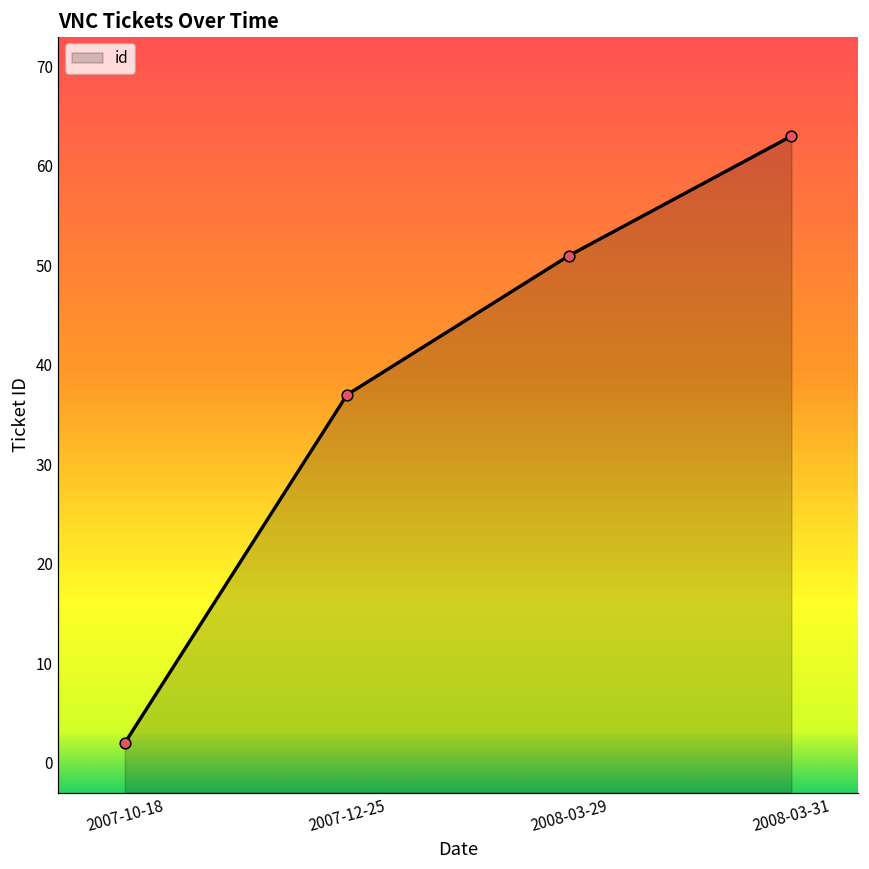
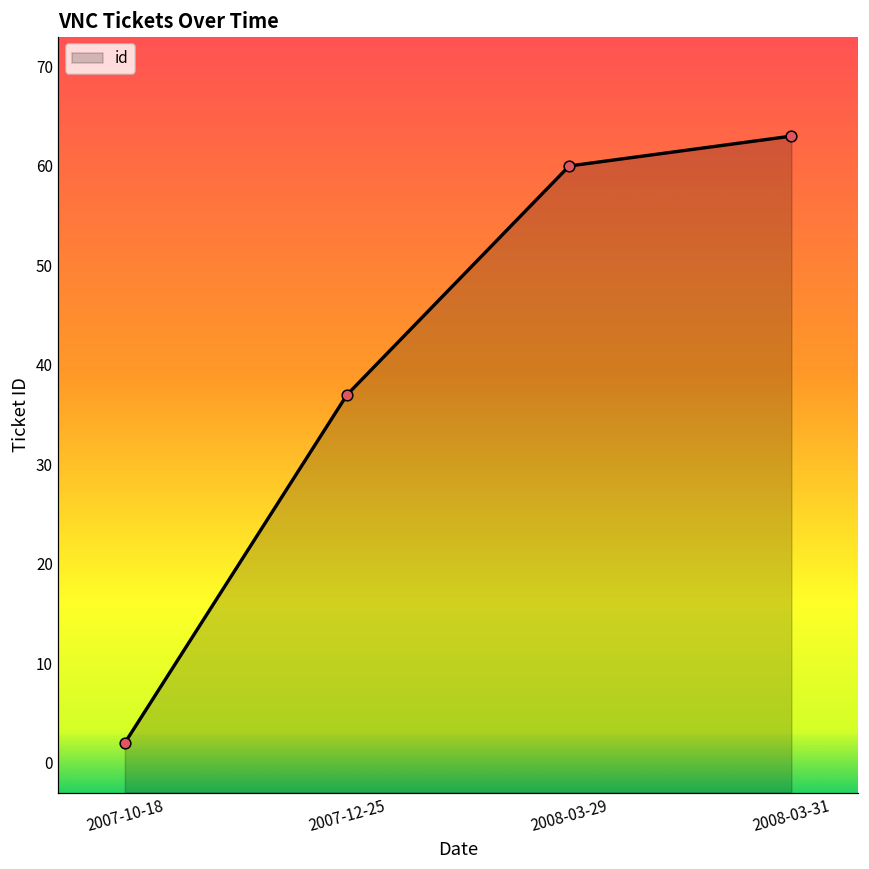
2008-03-29: 51 -> 60
